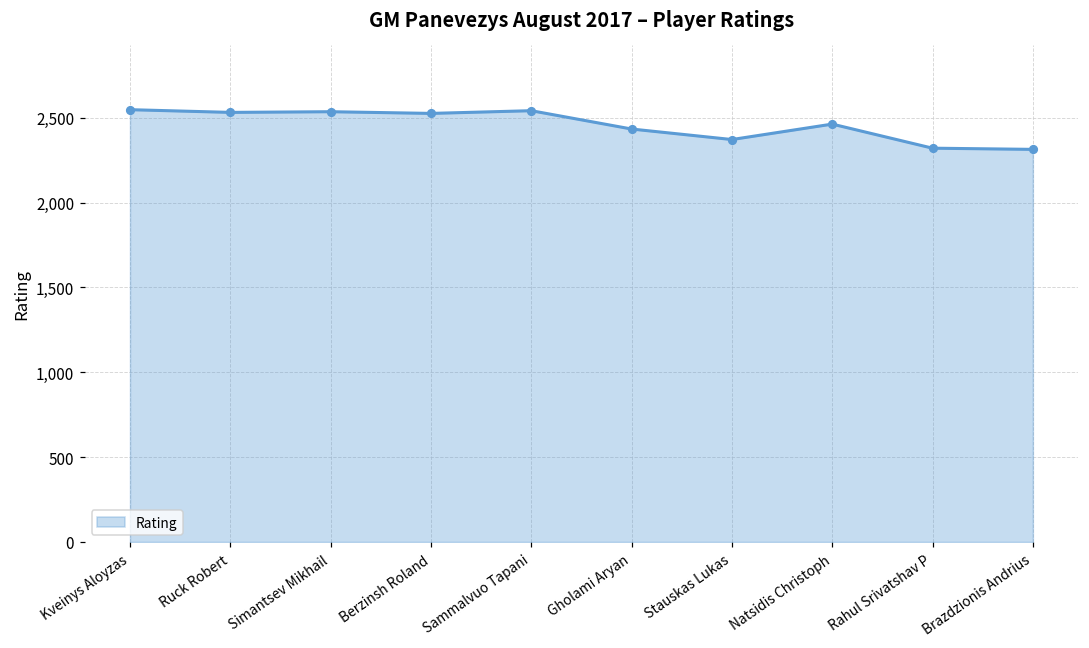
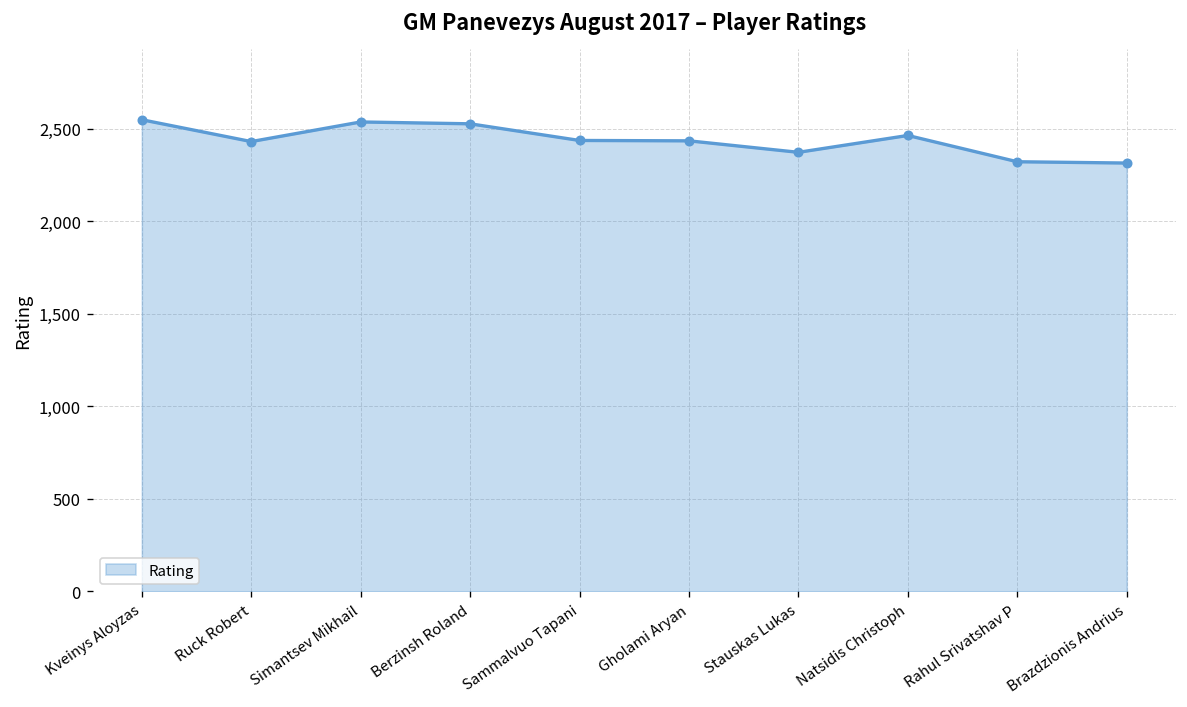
Ruck Robert: 2,530 -> 2,430
Sammalvuo Tapani: 2,540 -> 2,440
